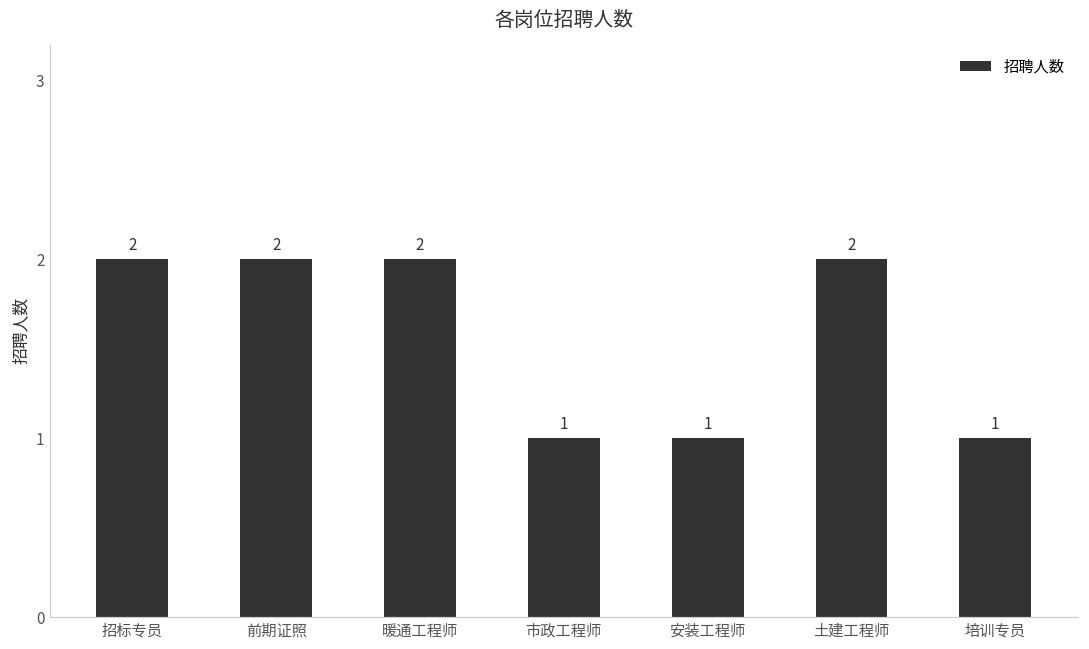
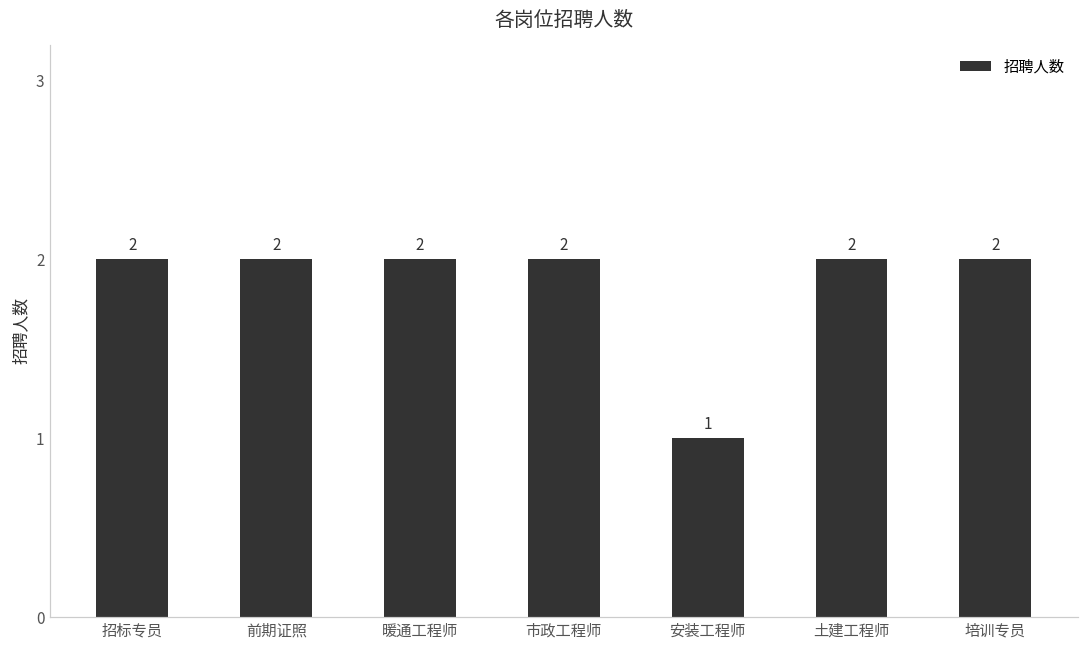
市政工程师: 1 -> 2
培训专员: 1 -> 2
